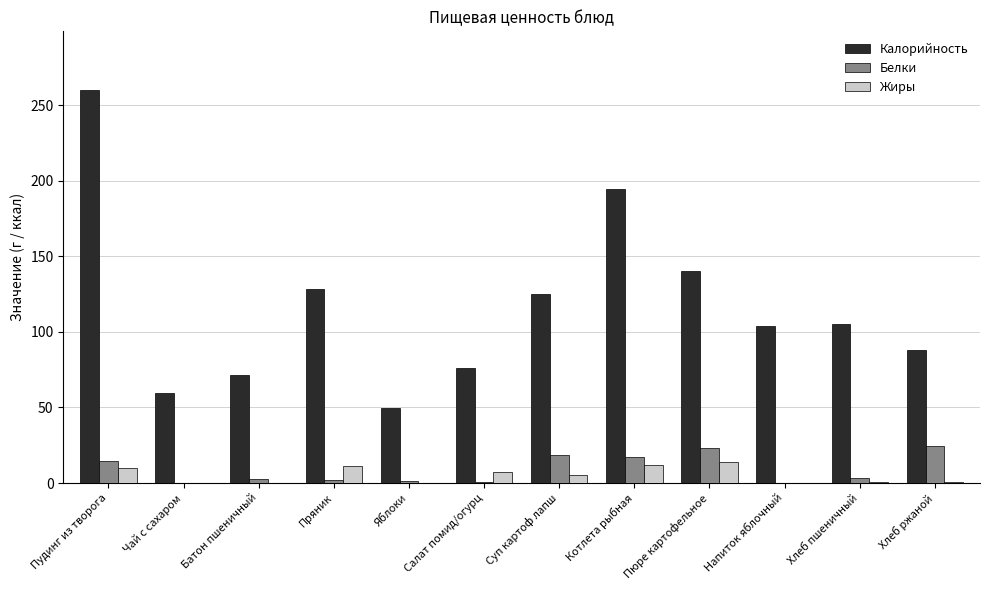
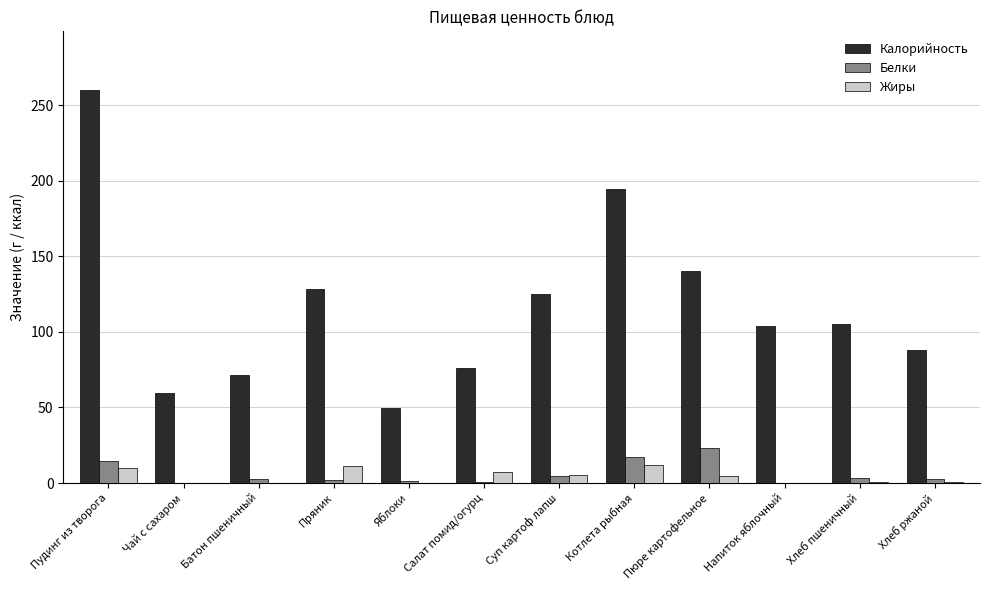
Белки, Суп картоф лапш: 18 -> 5
Жиры, Пюре картофельное: 14 -> 5
Белки, Хлеб ржаной: 25 -> 3
